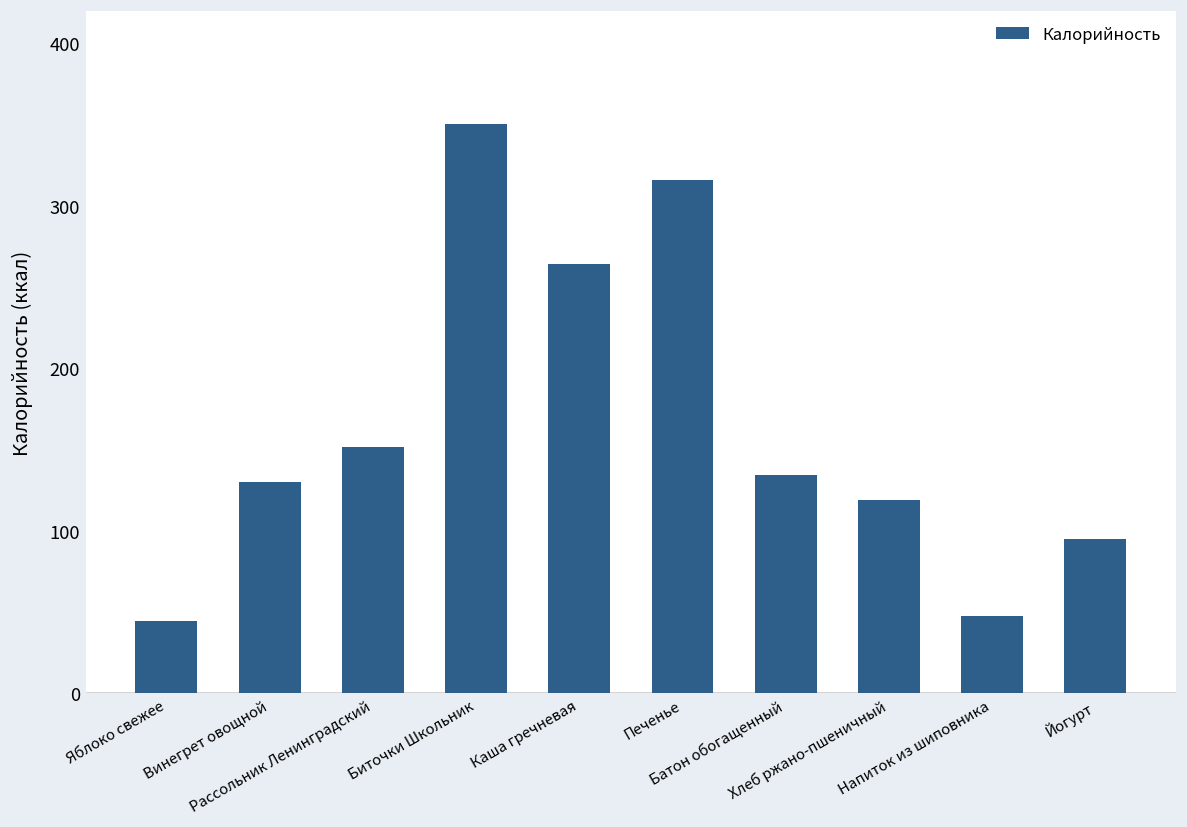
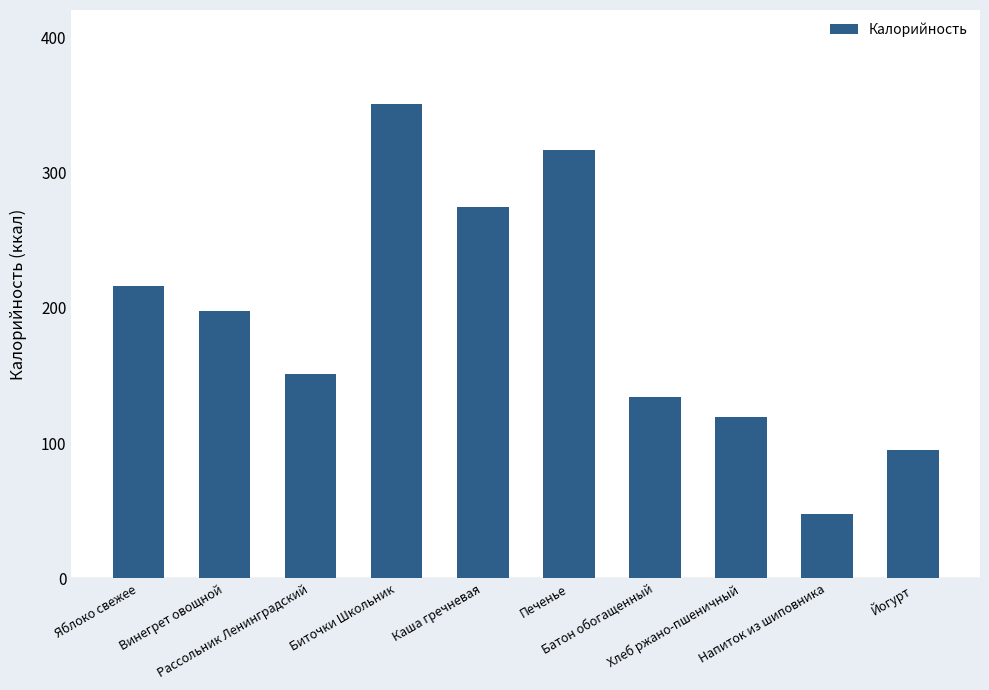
Яблоко свежее: 44 -> 216
Винегрет овощной: 130 -> 198
Каша гречневая: 264 -> 275
